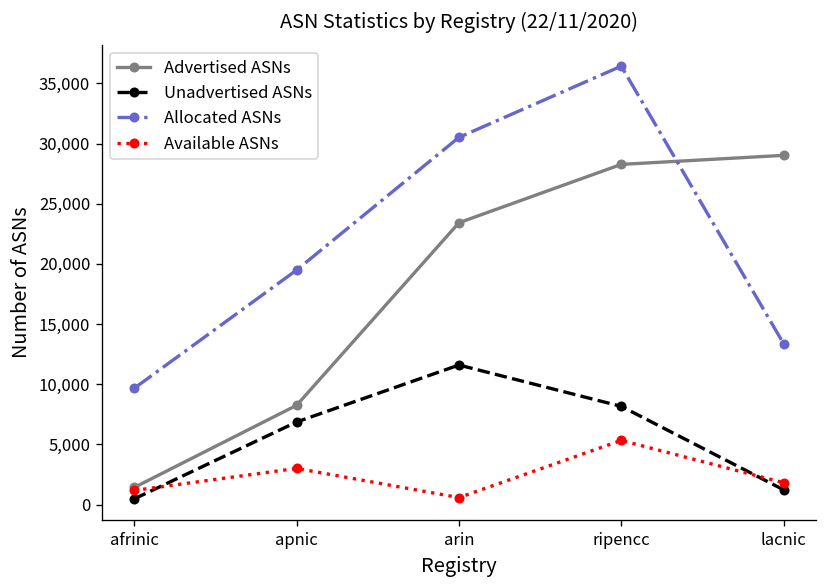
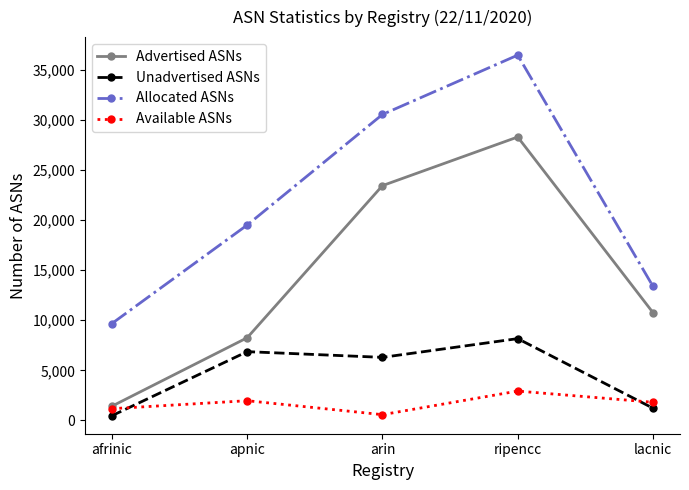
Available ASNs, apnic: 3,000 -> 2,000
Unadvertised ASNs, arin: 11,600 -> 6,300
Available ASNs, ripencc: 5,300 -> 2,900
Advertised ASNs, lacnic: 29,000 -> 10,800
